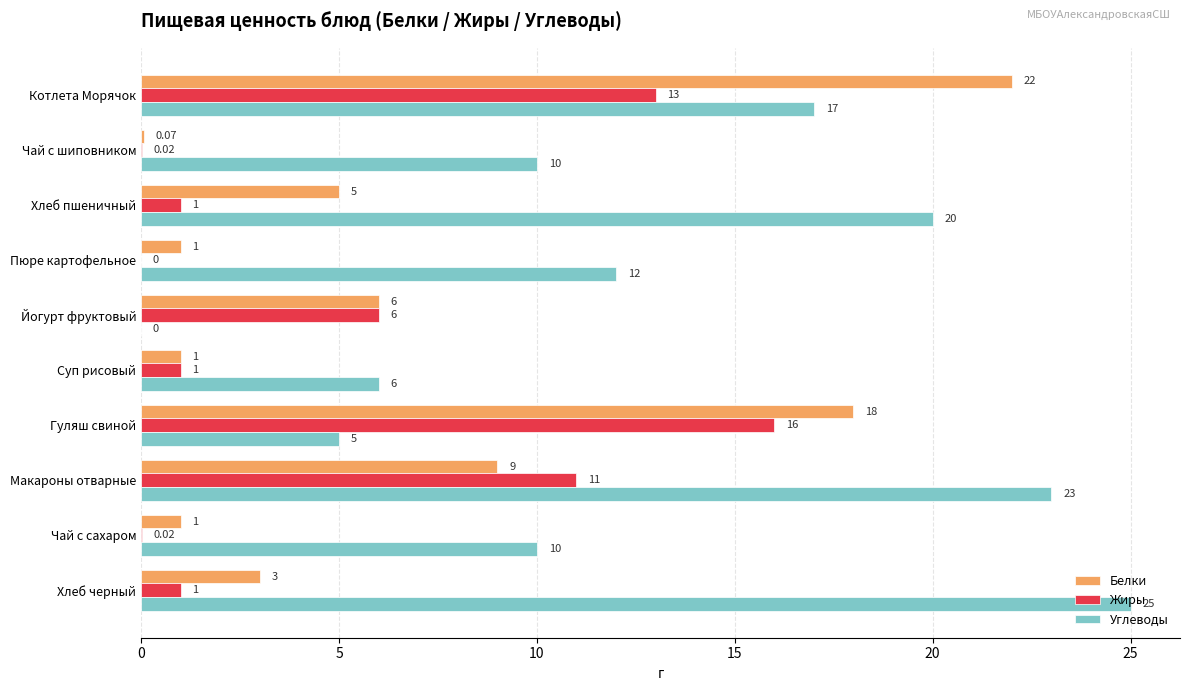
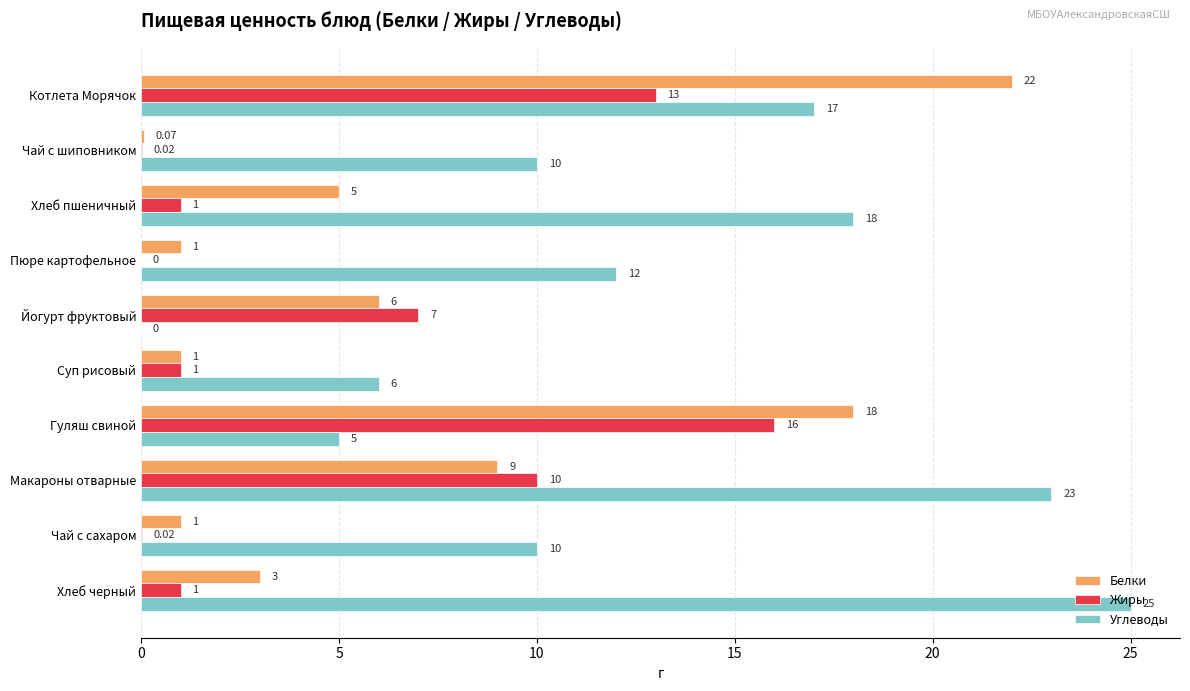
Углеводы, Хлеб пшеничный: 20 -> 18
Жиры, Йогурт фруктовый: 6 -> 7
Жиры, Макароны отварные: 11 -> 10
